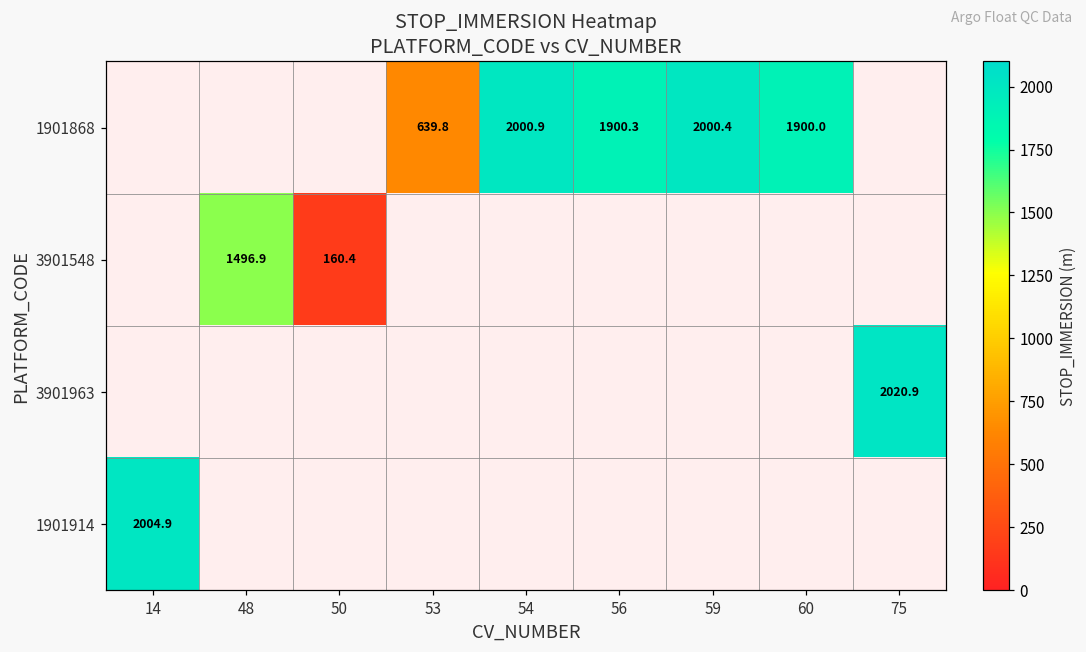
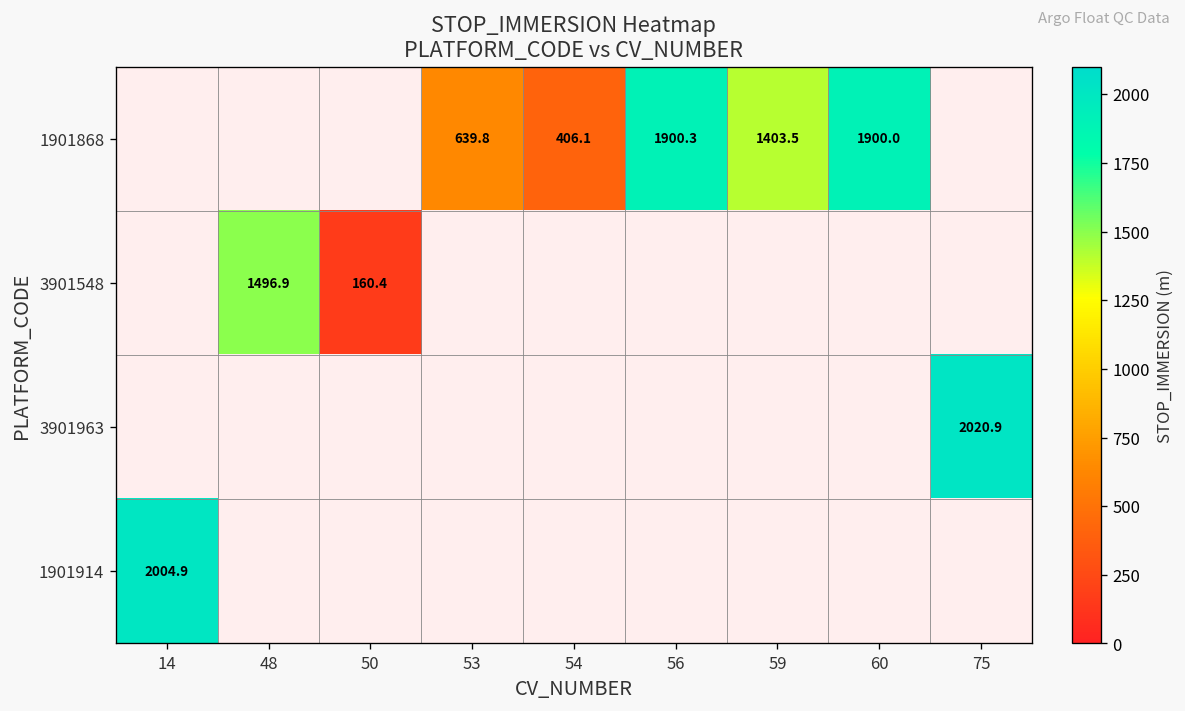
1901868, 54: 2000.9 -> 406.1
1901868, 59: 2000.4 -> 1403.5
